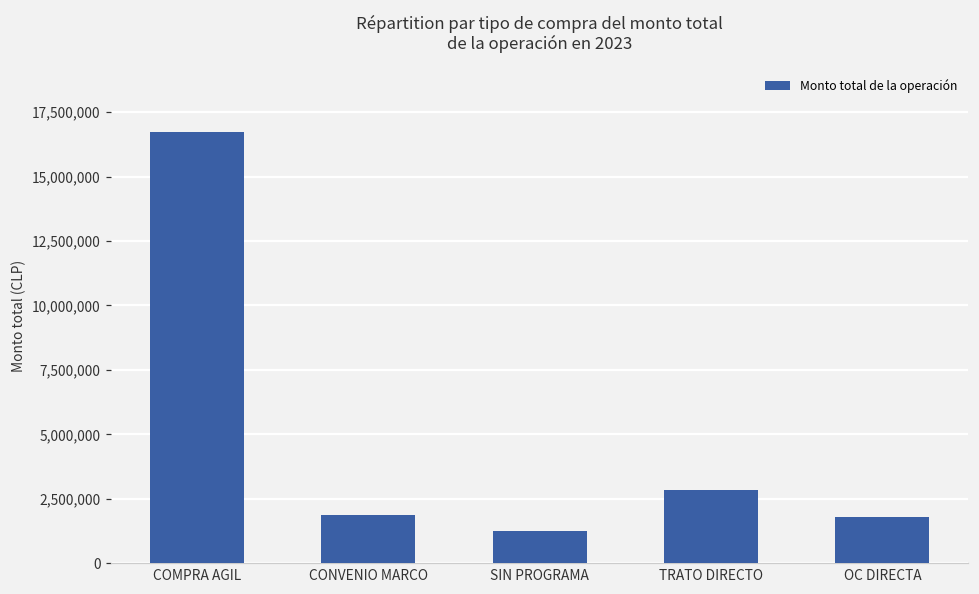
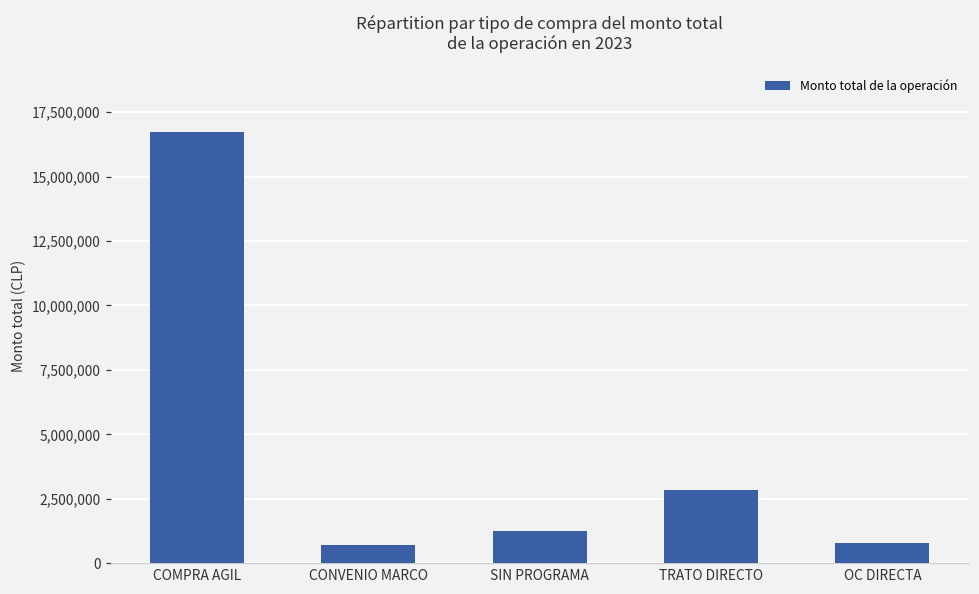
CONVENIO MARCO: 1,900,000 -> 700,000
OC DIRECTA: 1,800,000 -> 800,000
